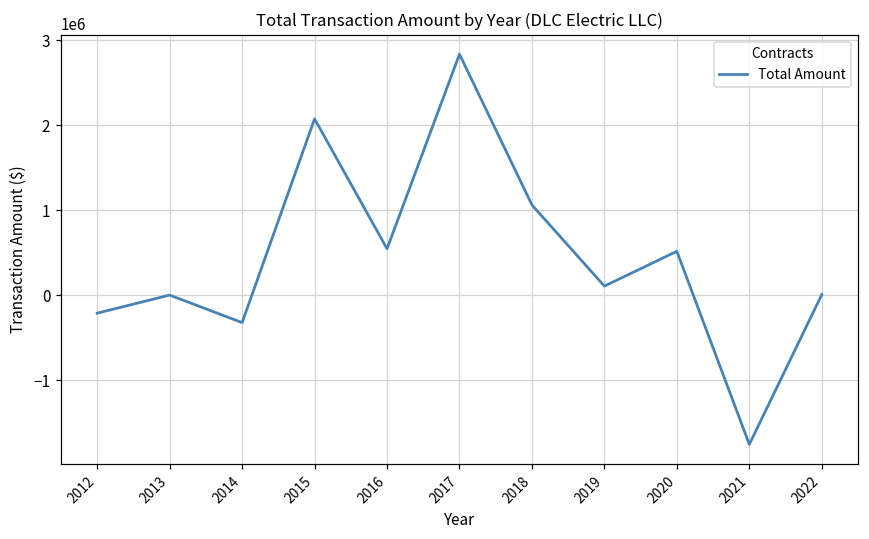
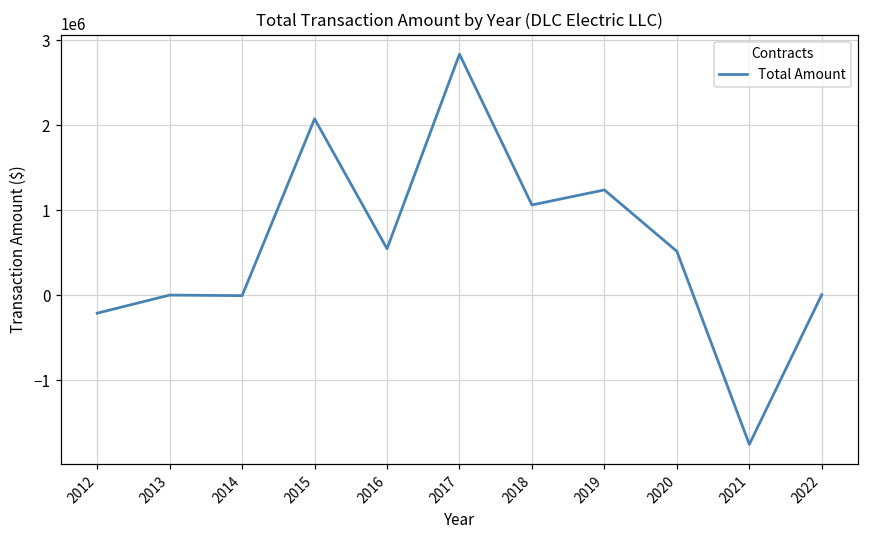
2014: -300000 -> 0
2019: 100000 -> 1200000
